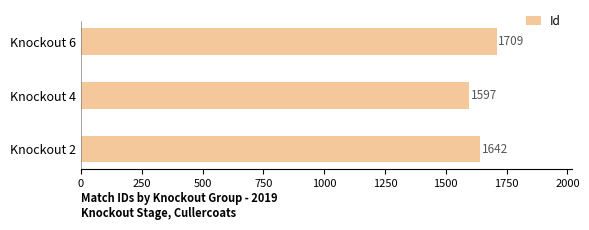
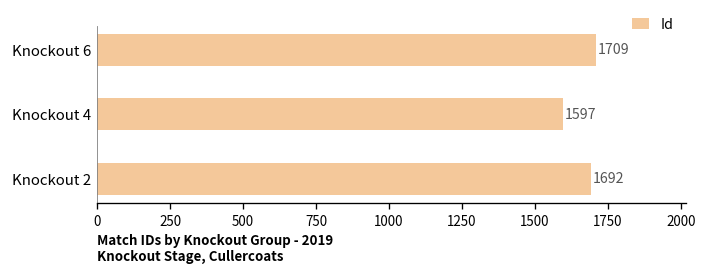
Knockout 2: 1642 -> 1692
